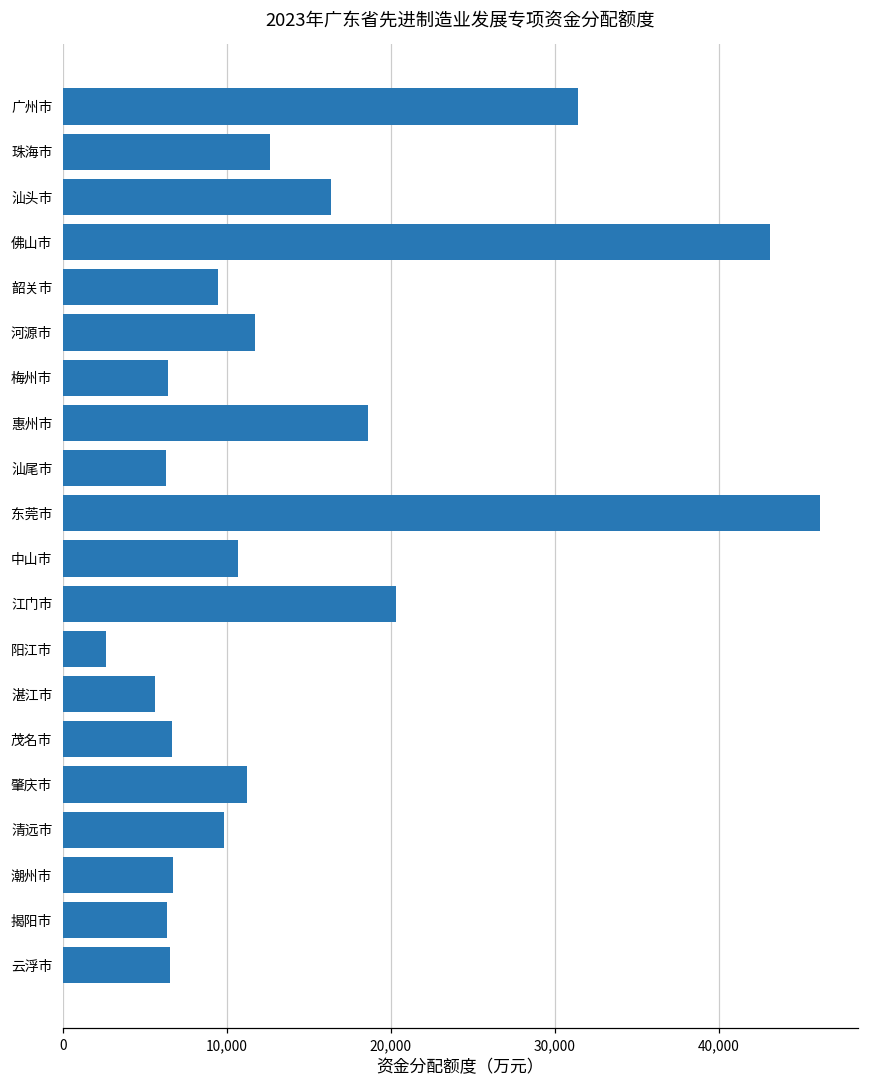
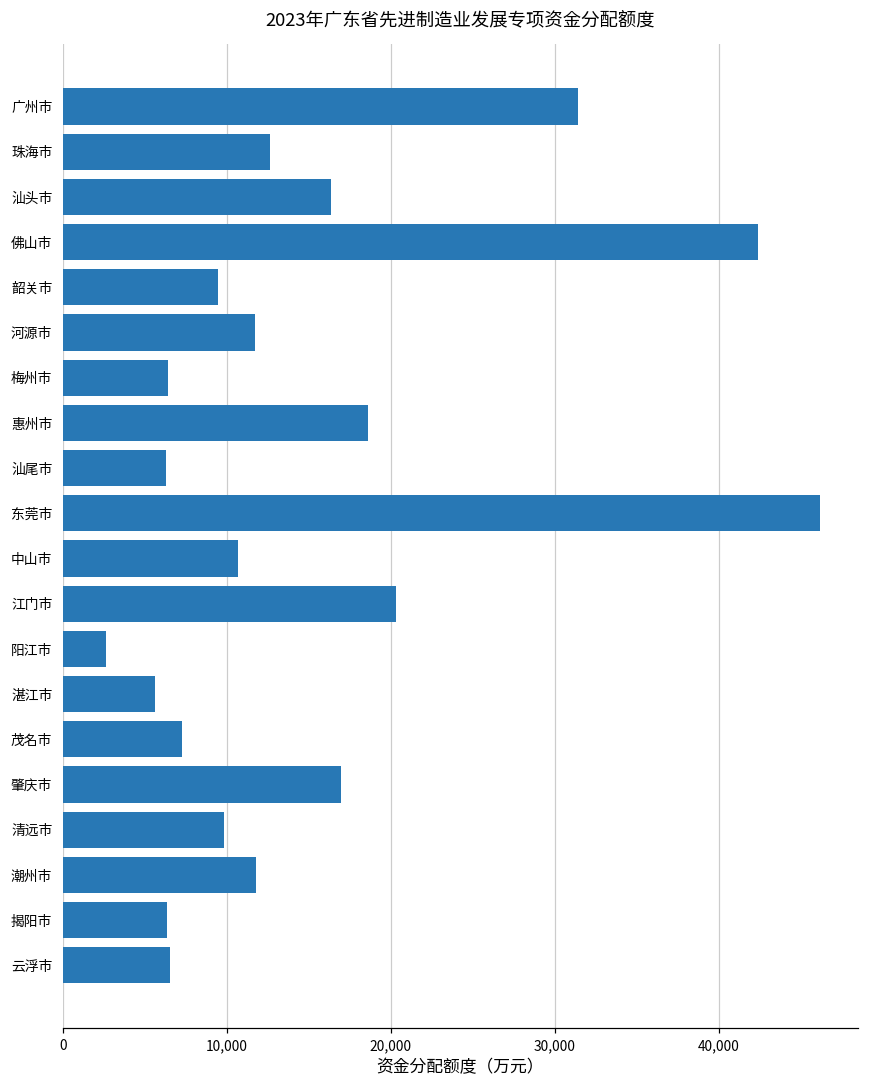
佛山市: 43,100 -> 42,400
茂名市: 6,700 -> 7,200
肇庆市: 11,200 -> 17,000
潮州市: 6,700 -> 11,800
